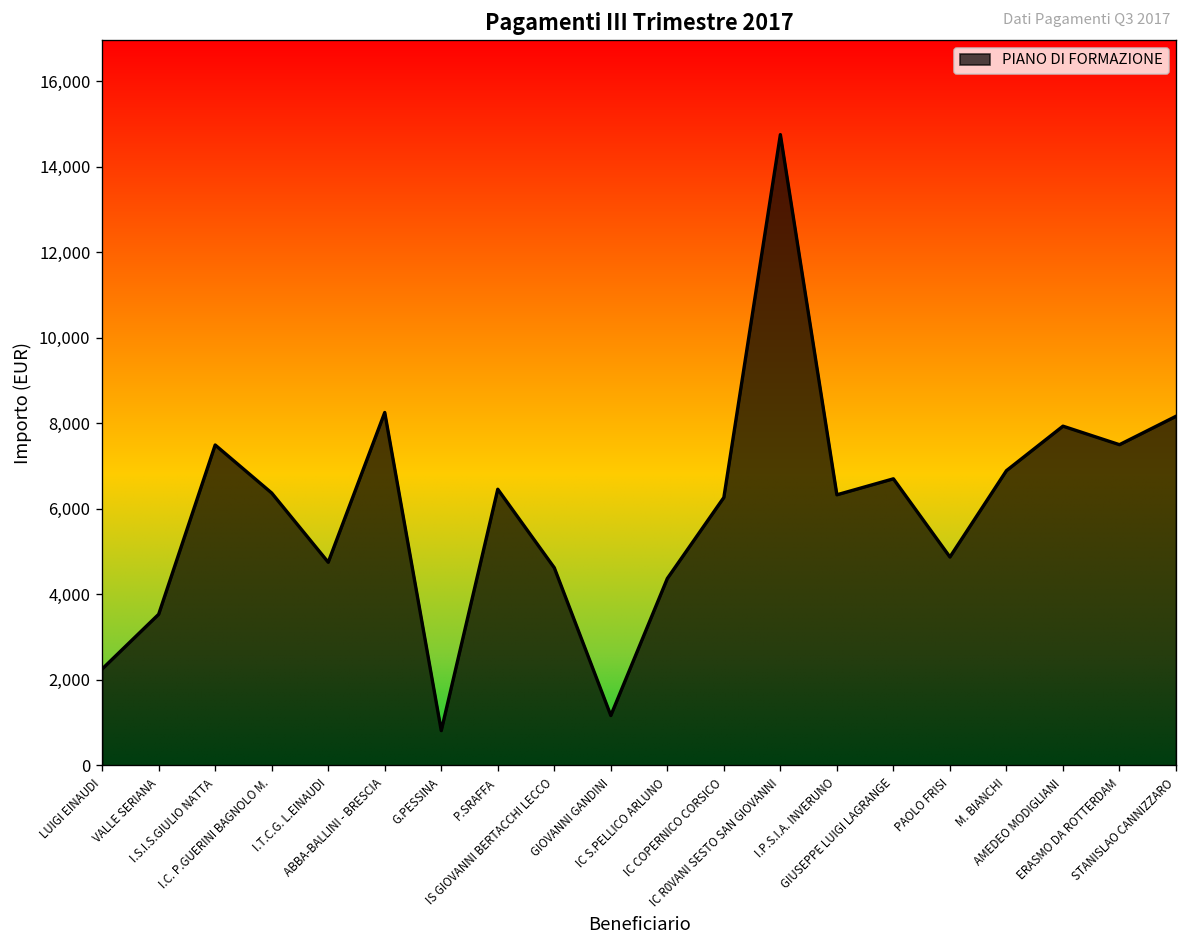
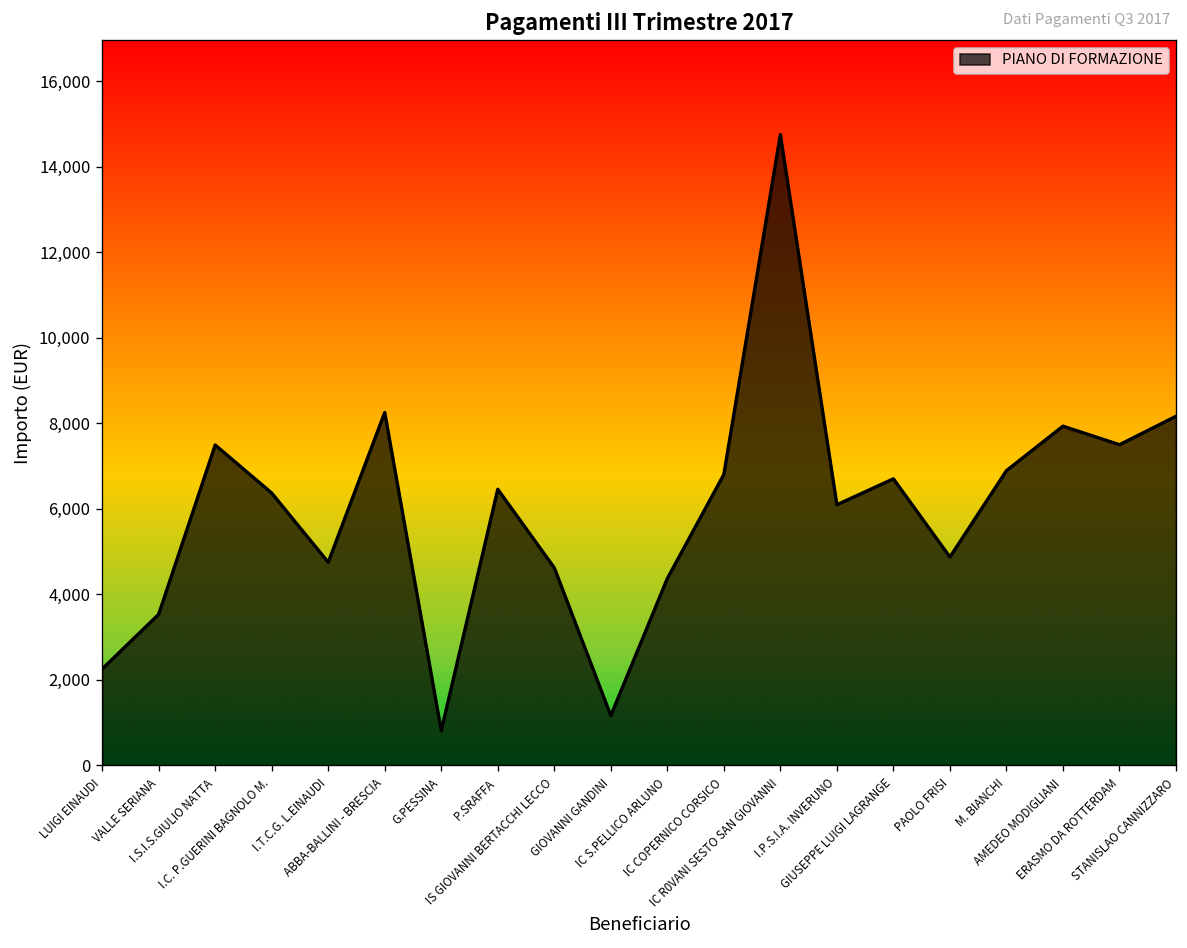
IC COPERNICO CORSICO: 6,300 -> 6,800
I.P.S.I.A. INVERUNO: 6,300 -> 6,100
